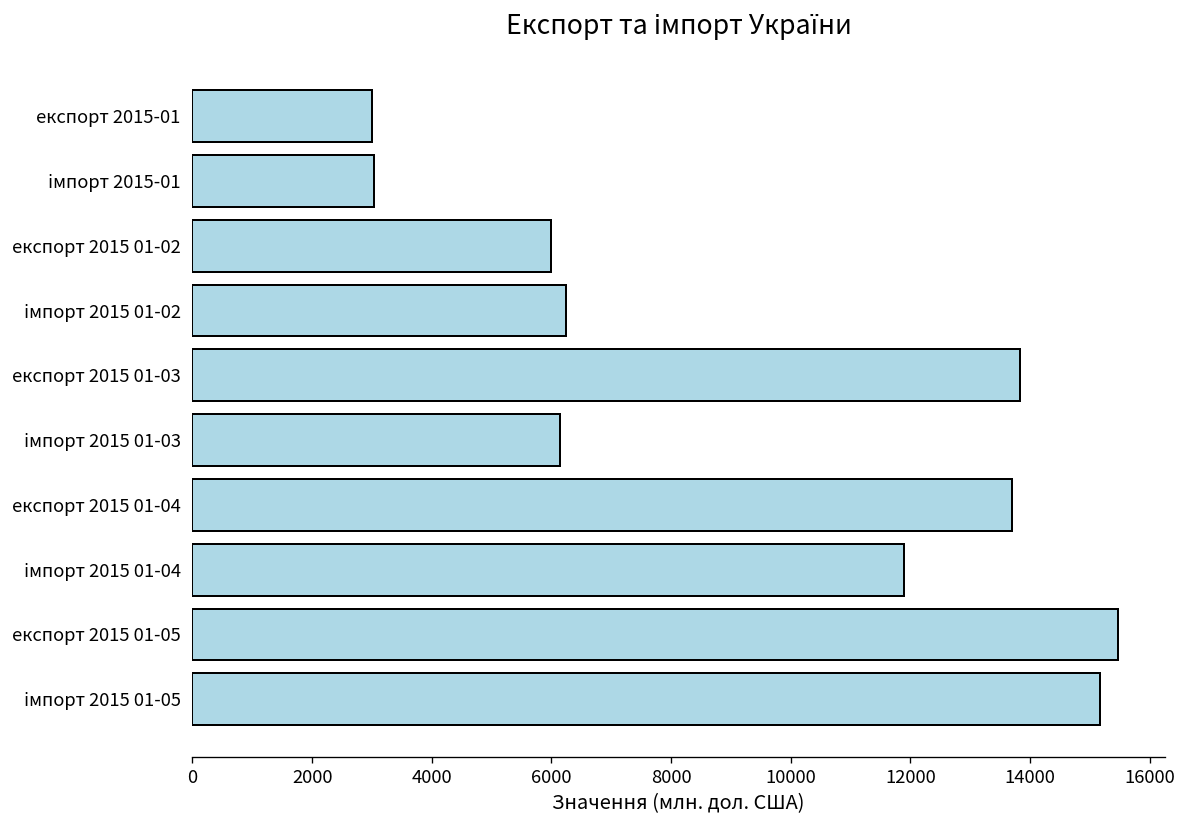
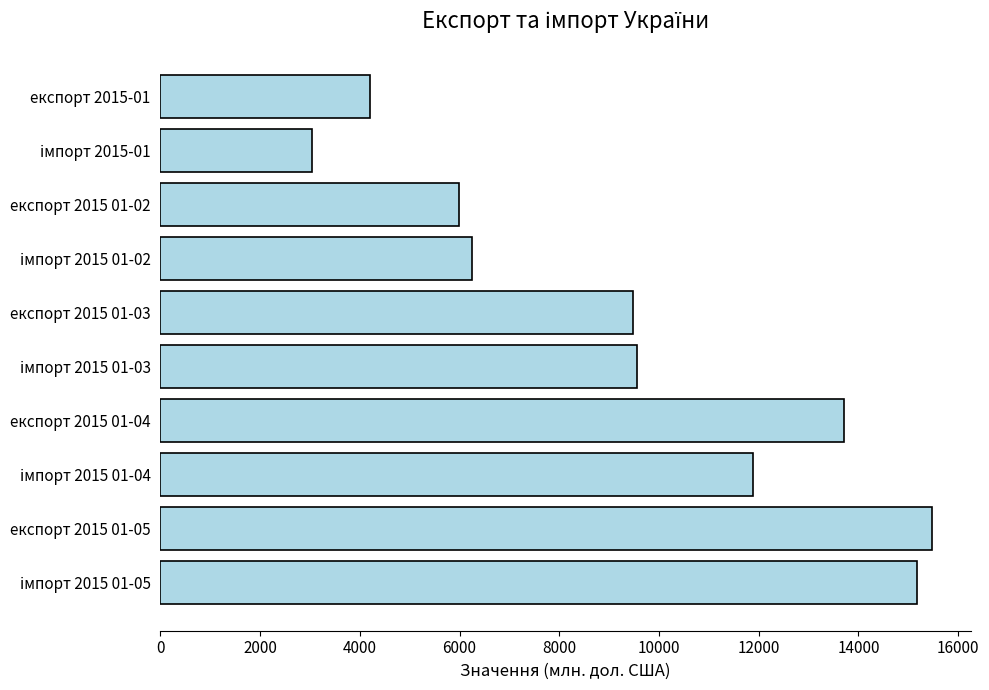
експорт 2015-01: 3000 -> 4200
експорт 2015 01-03: 13800 -> 9500
імпорт 2015 01-03: 6100 -> 9600
